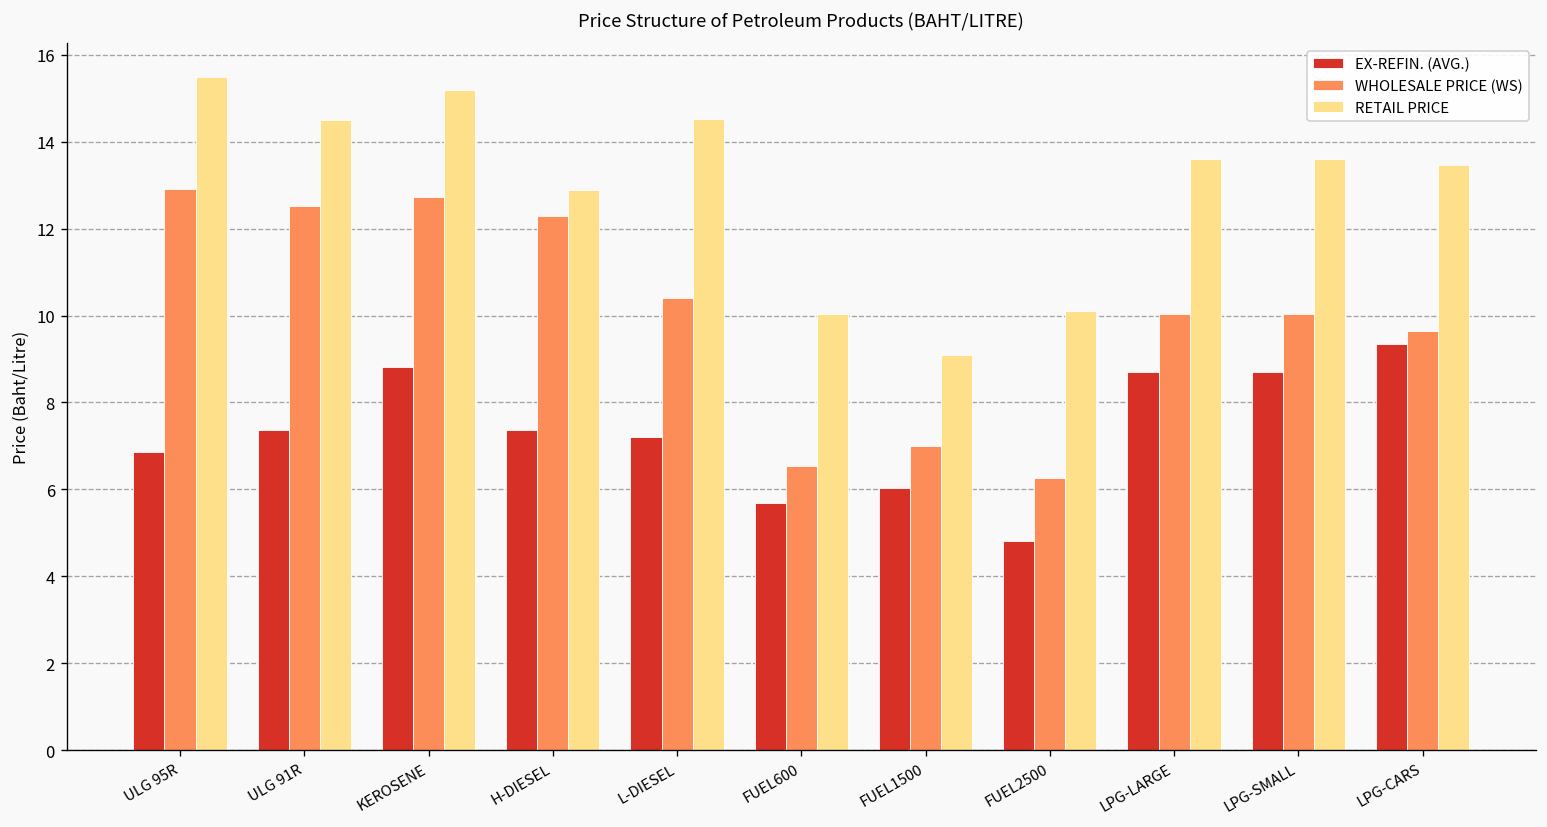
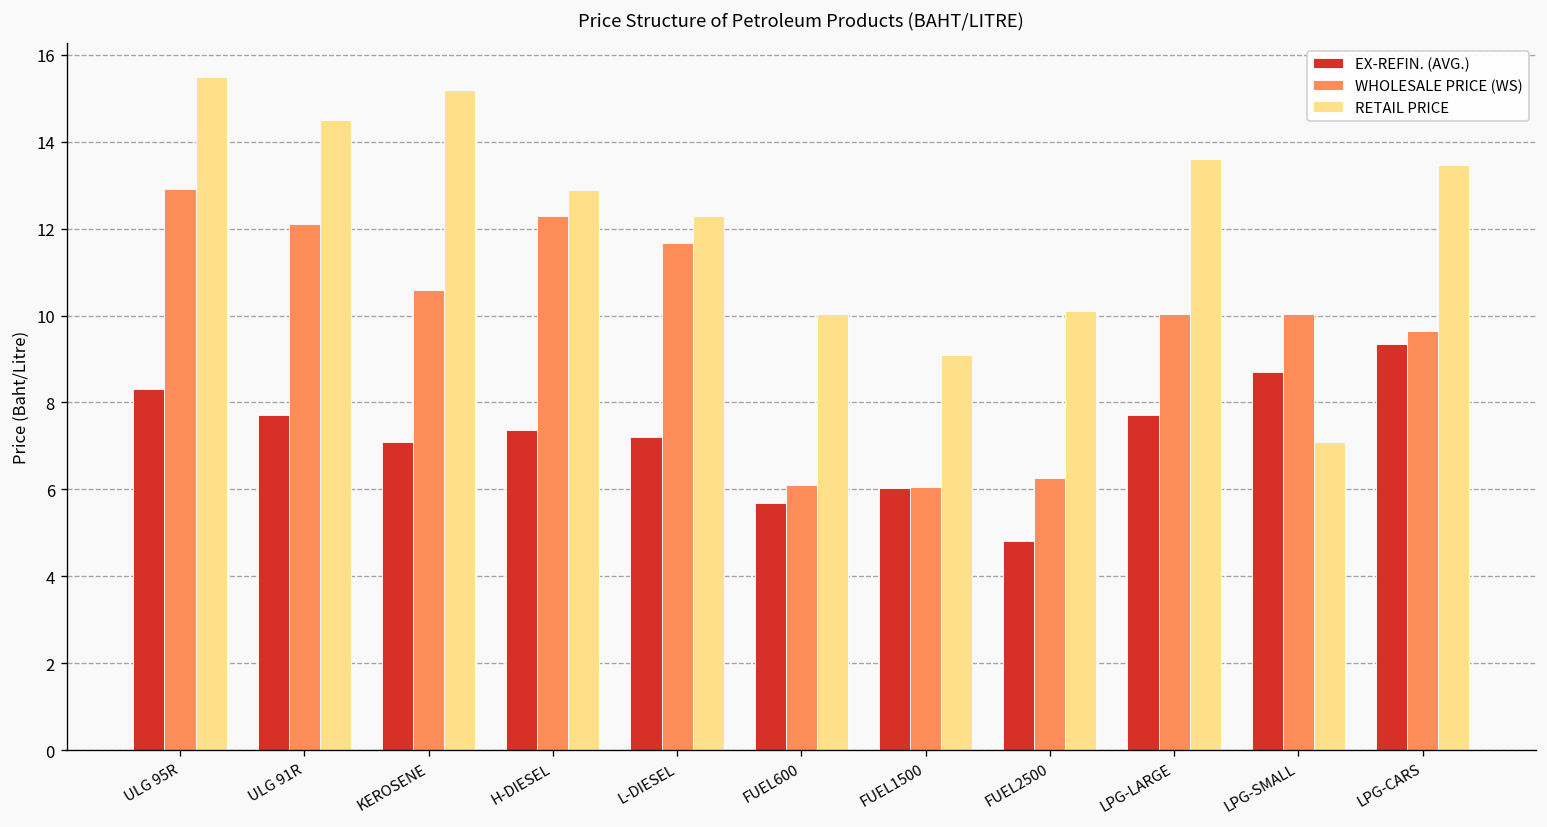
EX-REFIN. (AVG.), ULG 95R: 6.9 -> 8.3
EX-REFIN. (AVG.), ULG 91R: 7.4 -> 7.7
WHOLESALE PRICE (WS), ULG 91R: 12.5 -> 12.1
EX-REFIN. (AVG.), KEROSENE: 8.8 -> 7.1
WHOLESALE PRICE (WS), KEROSENE: 12.7 -> 10.6
WHOLESALE PRICE (WS), L-DIESEL: 10.4 -> 11.7
RETAIL PRICE, L-DIESEL: 14.5 -> 12.3
WHOLESALE PRICE (WS), FUEL600: 6.5 -> 6.1
WHOLESALE PRICE (WS), FUEL1500: 7.0 -> 6.1
EX-REFIN. (AVG.), LPG-LARGE: 8.7 -> 7.7
RETAIL PRICE, LPG-SMALL: 13.6 -> 7.1
